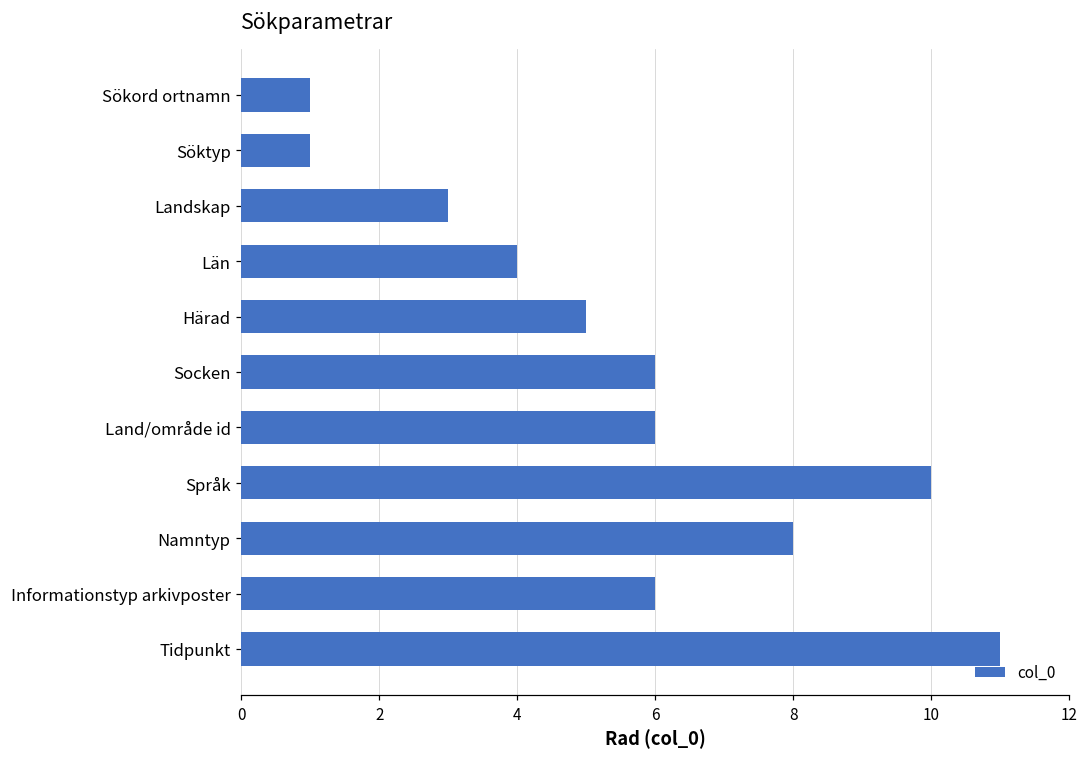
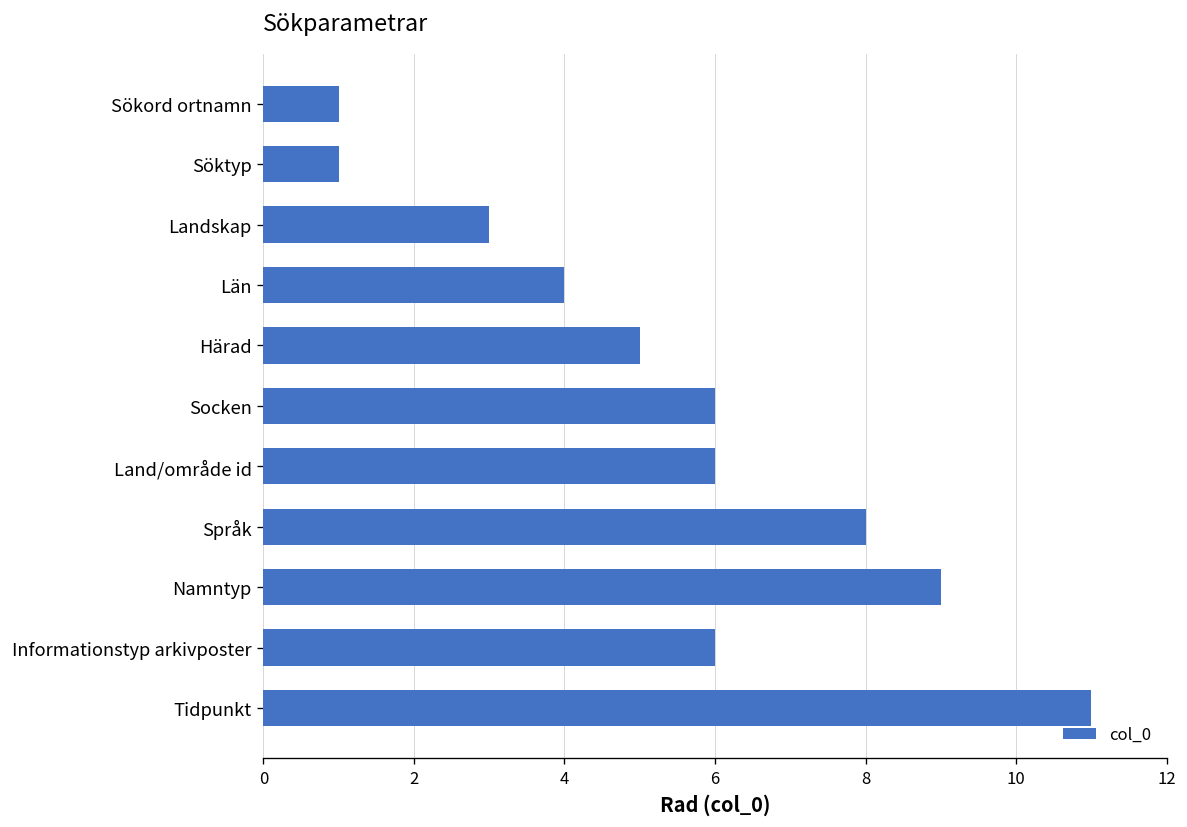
Språk: 10 -> 8
Namntyp: 8 -> 9
